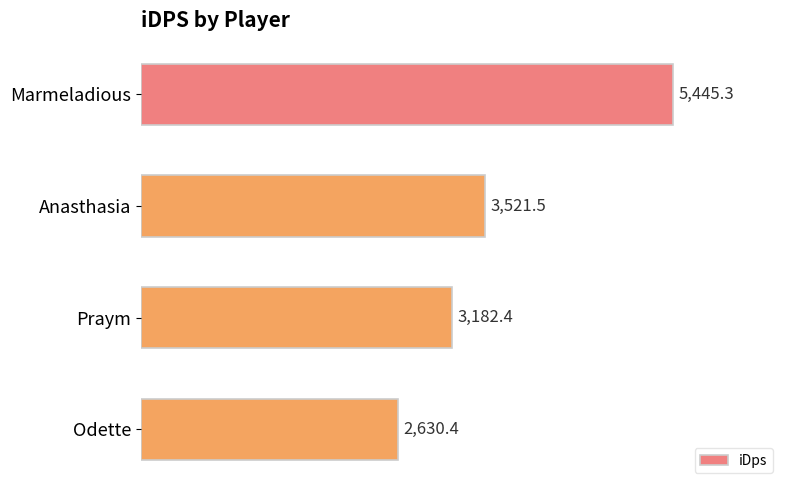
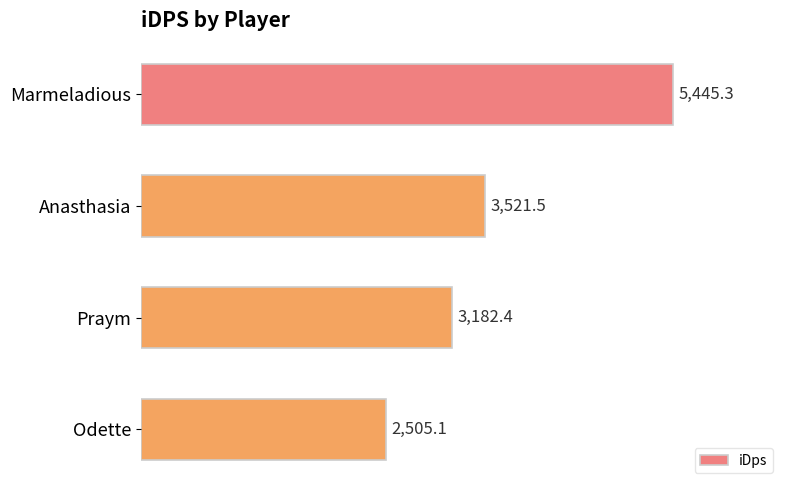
Odette: 2,630.4 -> 2,505.1
